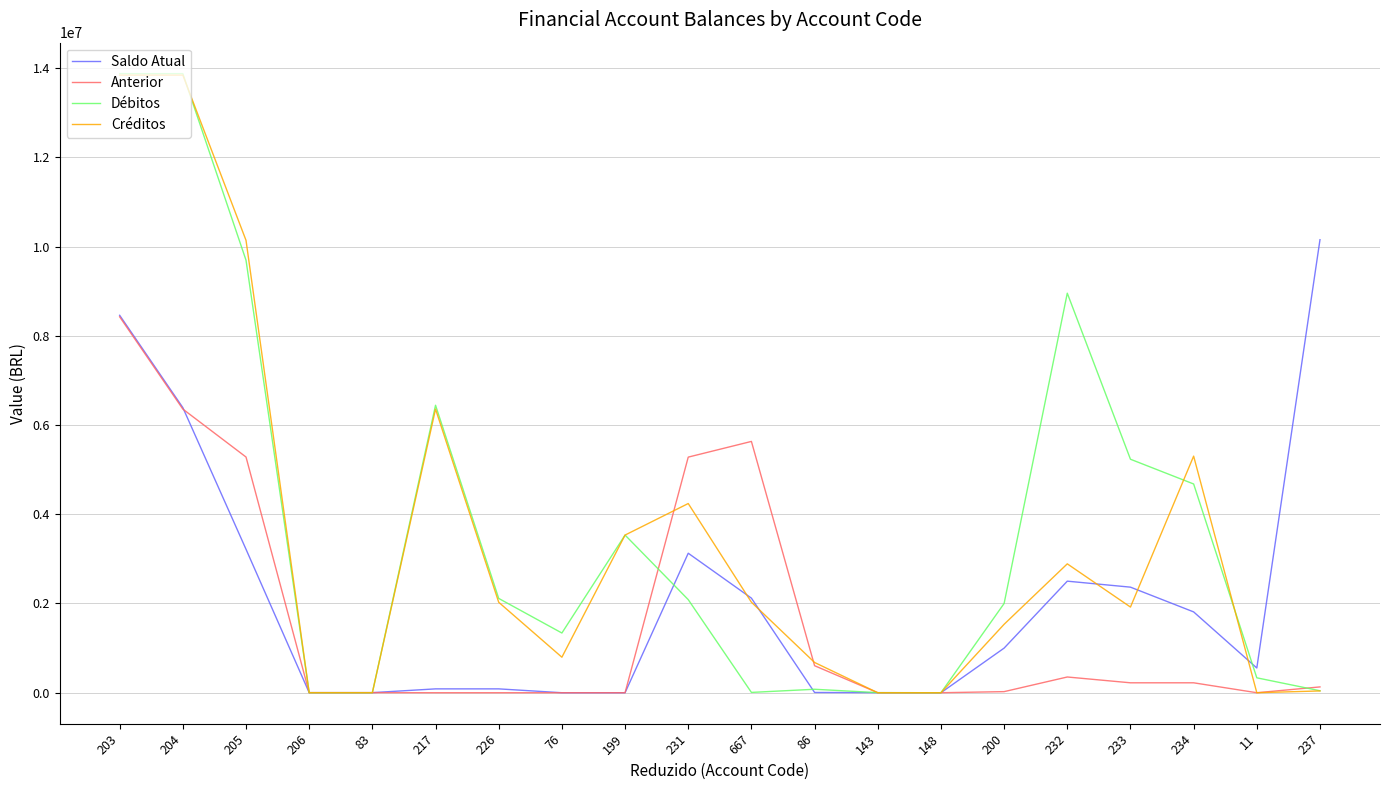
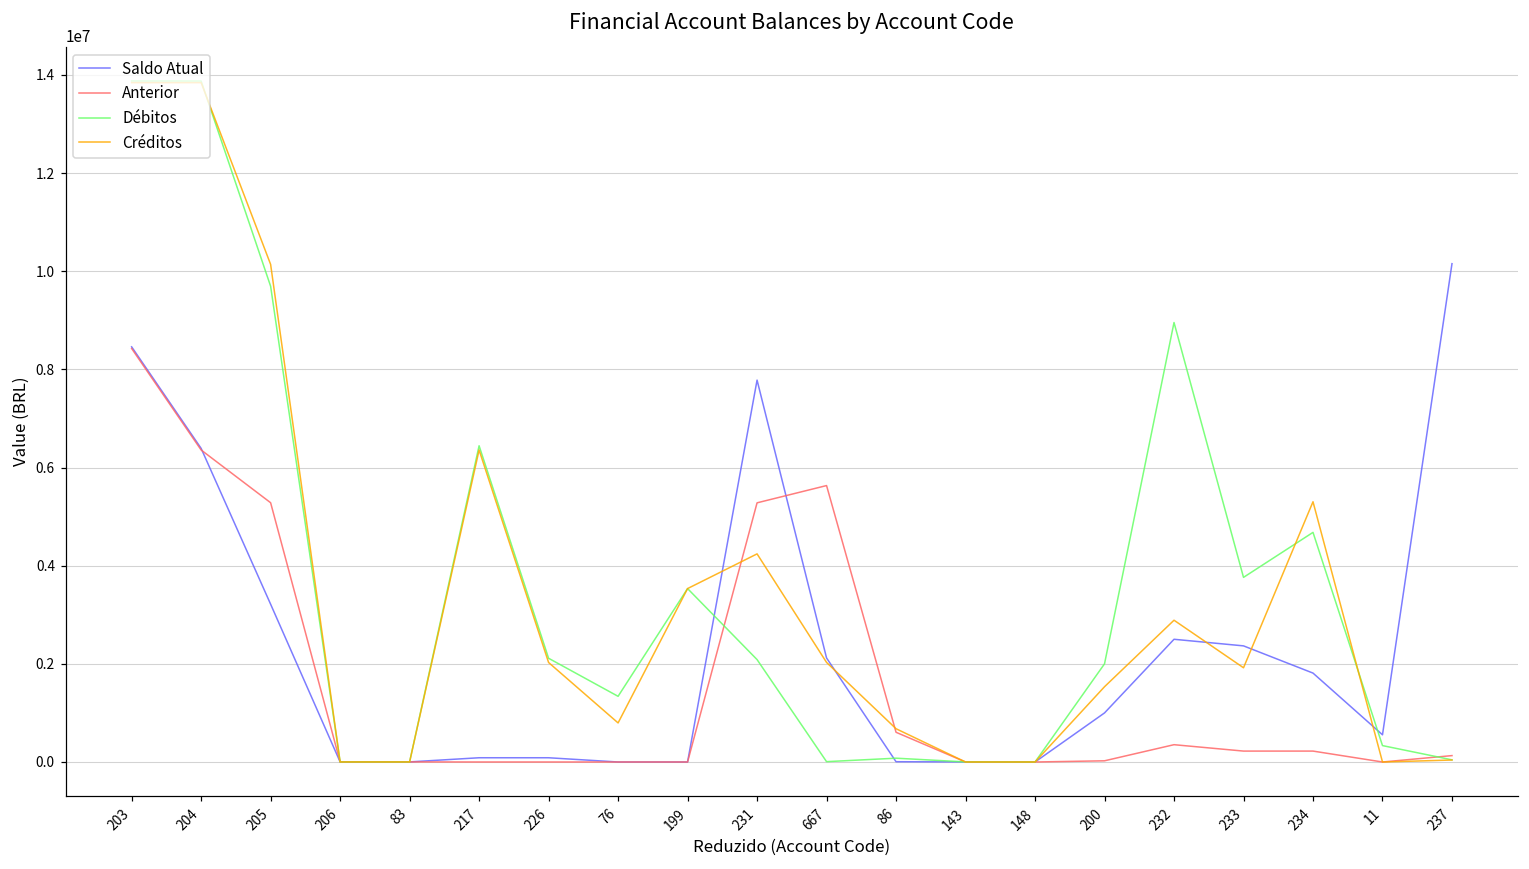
Saldo Atual, 231: 3100000 -> 7800000
Débitos, 233: 5200000 -> 3800000
